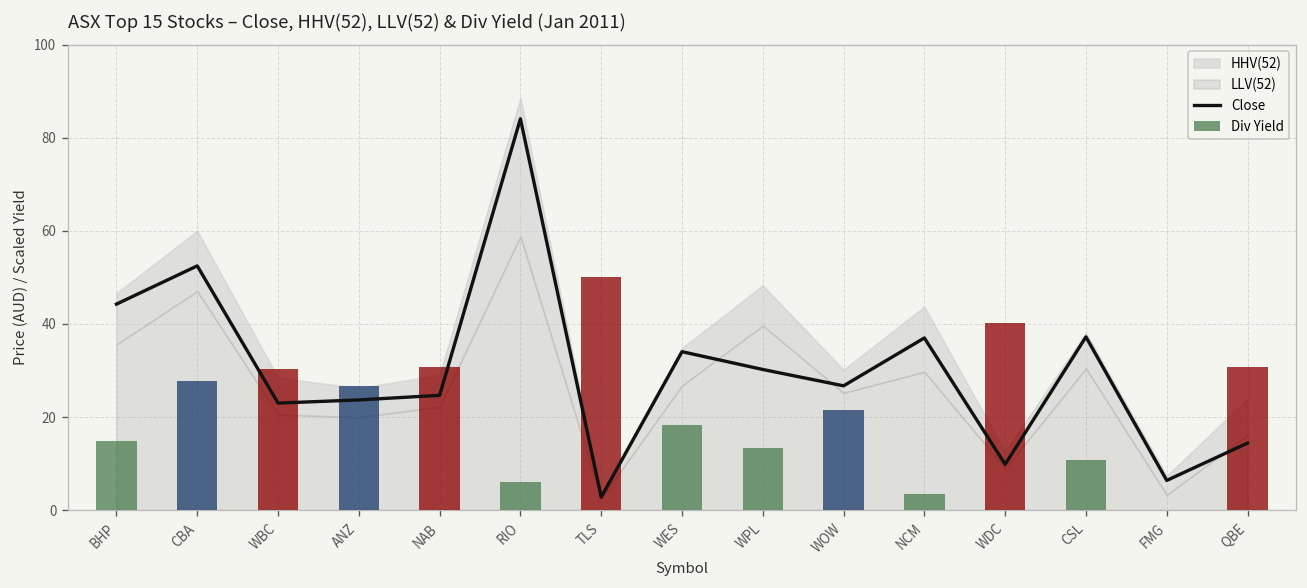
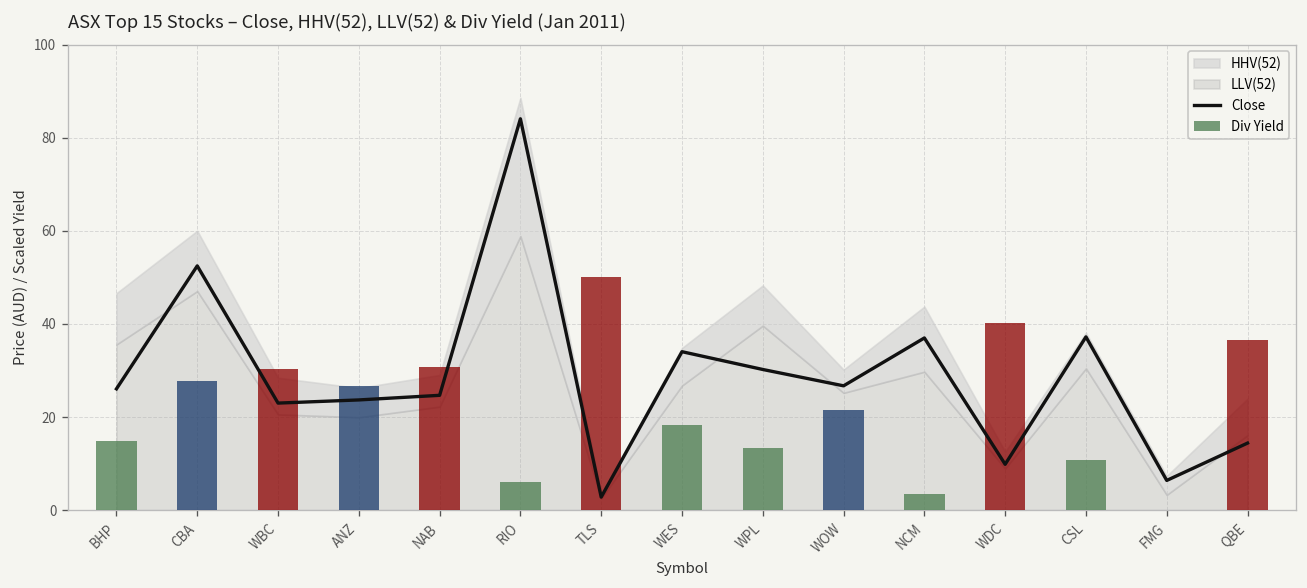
Close, BHP: 44 -> 26
Div Yield, QBE: 31 -> 37
